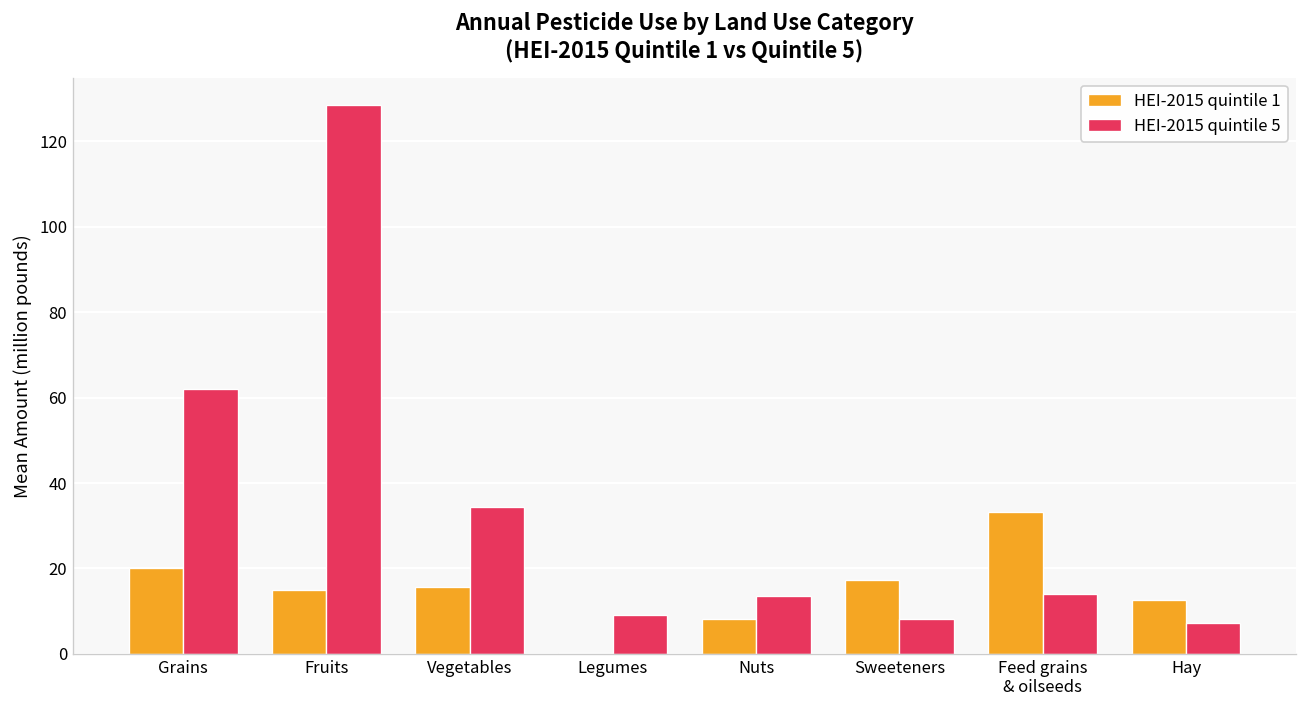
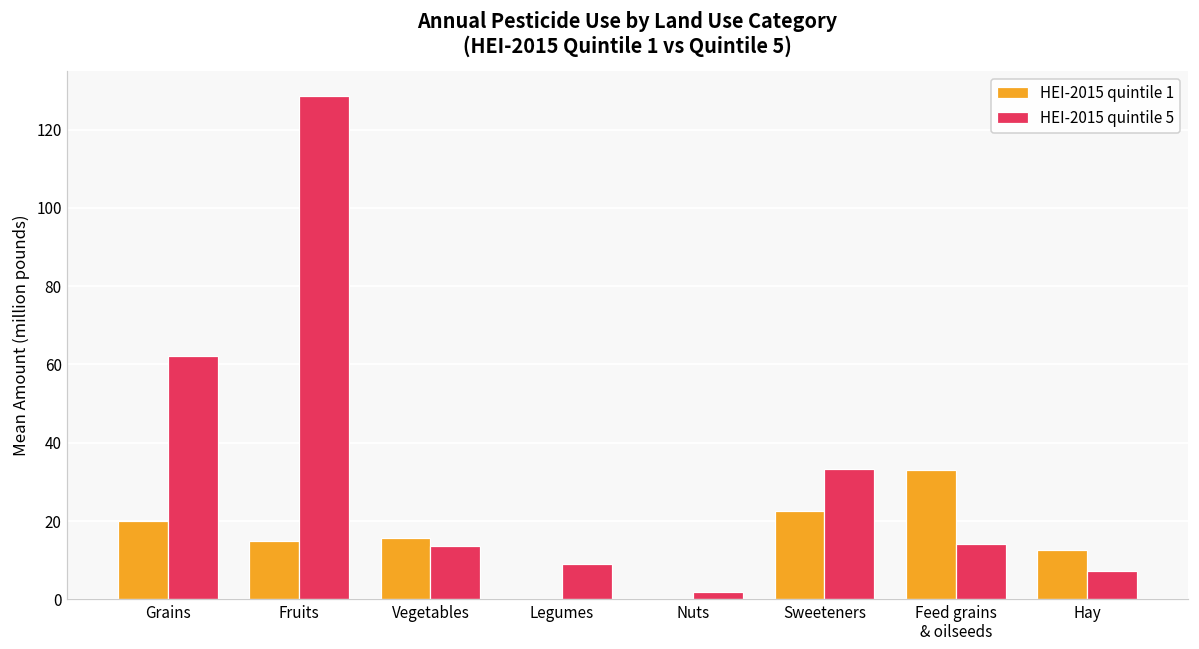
HEI-2015 quintile 5, Vegetables: 34 -> 14
HEI-2015 quintile 1, Nuts: 8 -> 0
HEI-2015 quintile 5, Nuts: 14 -> 2
HEI-2015 quintile 1, Sweeteners: 17 -> 23
HEI-2015 quintile 5, Sweeteners: 8 -> 33
